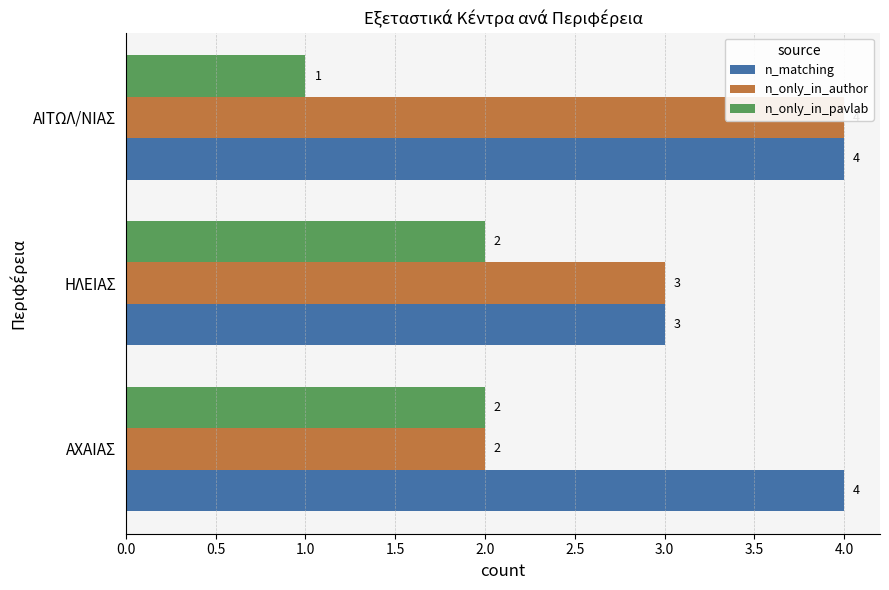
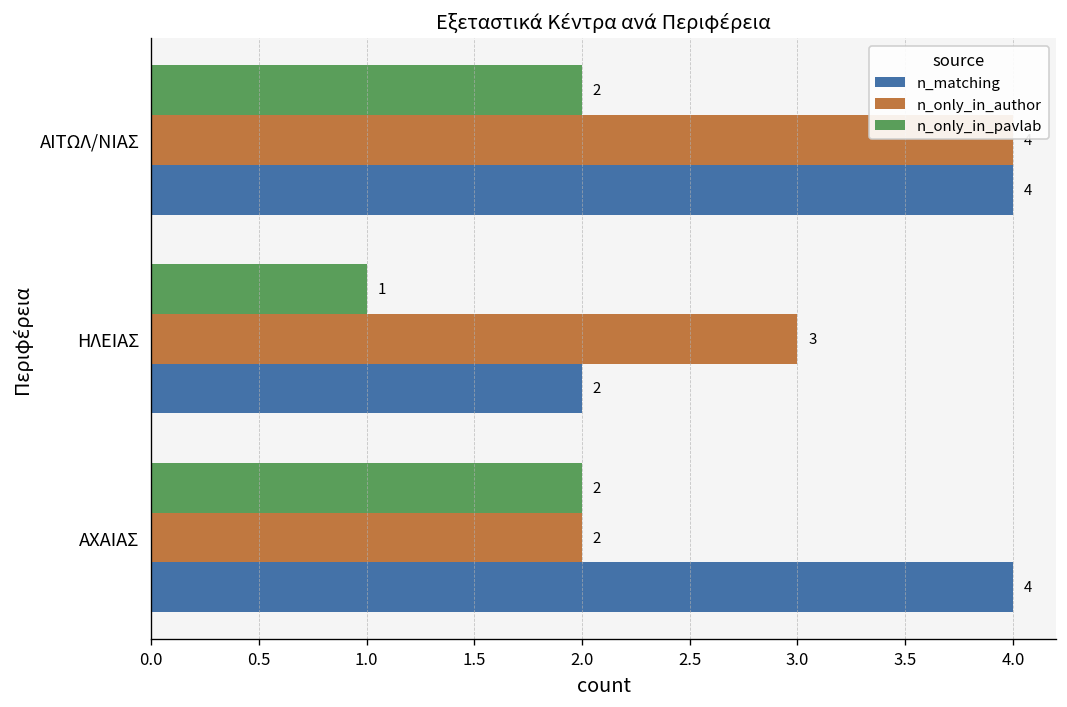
n_only_in_pavlab, ΑΙΤΩΛ/ΝΙΑΣ: 1 -> 2
n_only_in_pavlab, ΗΛΕΙΑΣ: 2 -> 1
n_matching, ΗΛΕΙΑΣ: 3 -> 2
